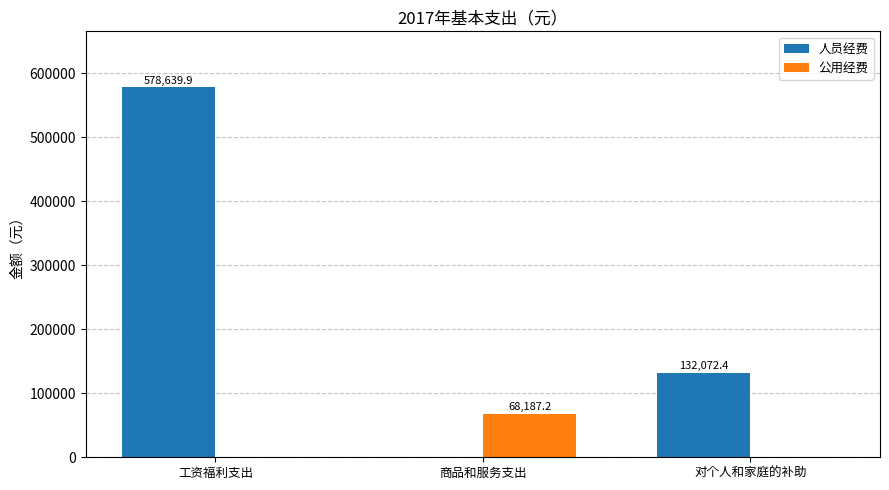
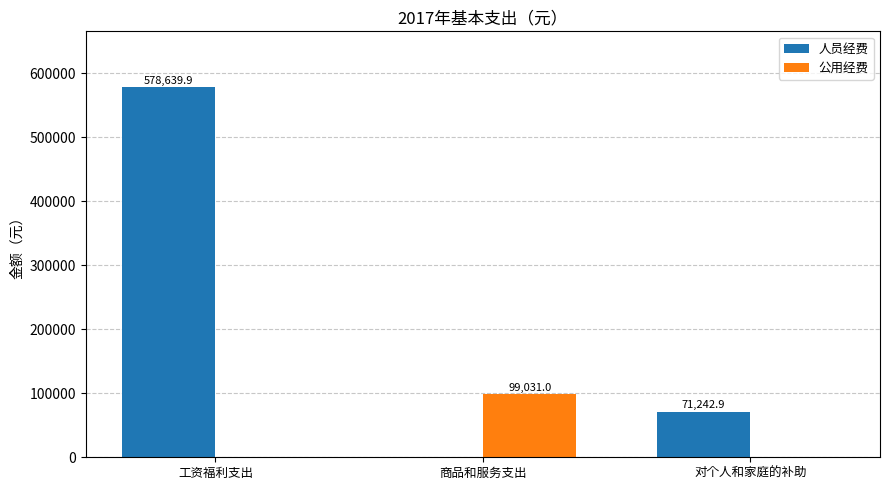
公用经费, 商品和服务支出: 68,187.2 -> 99,031.0
人员经费, 对个人和家庭的补助: 132,072.4 -> 71,242.9
